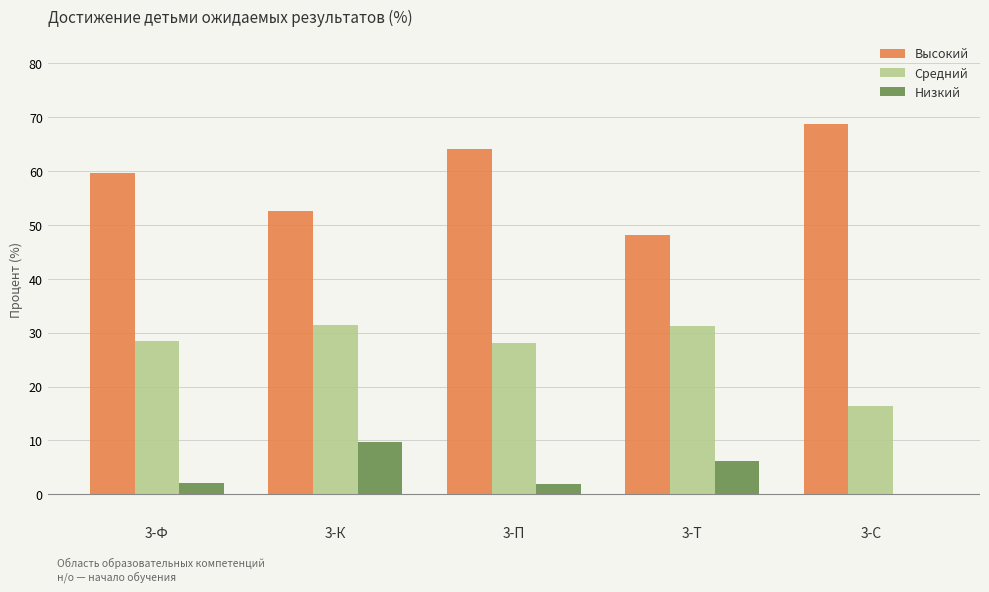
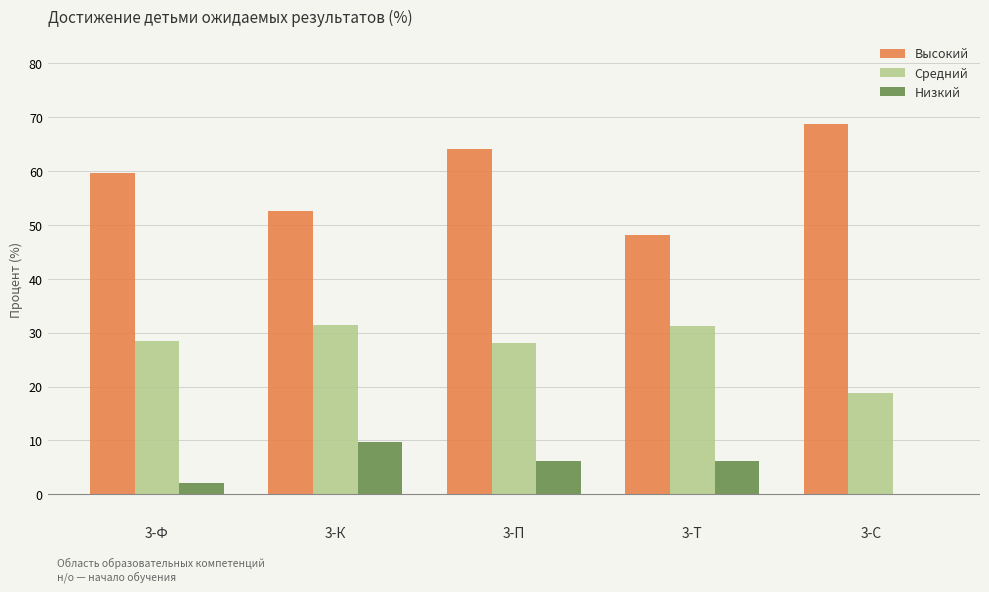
Низкий, 3-П: 2 -> 6
Средний, 3-С: 16 -> 19
